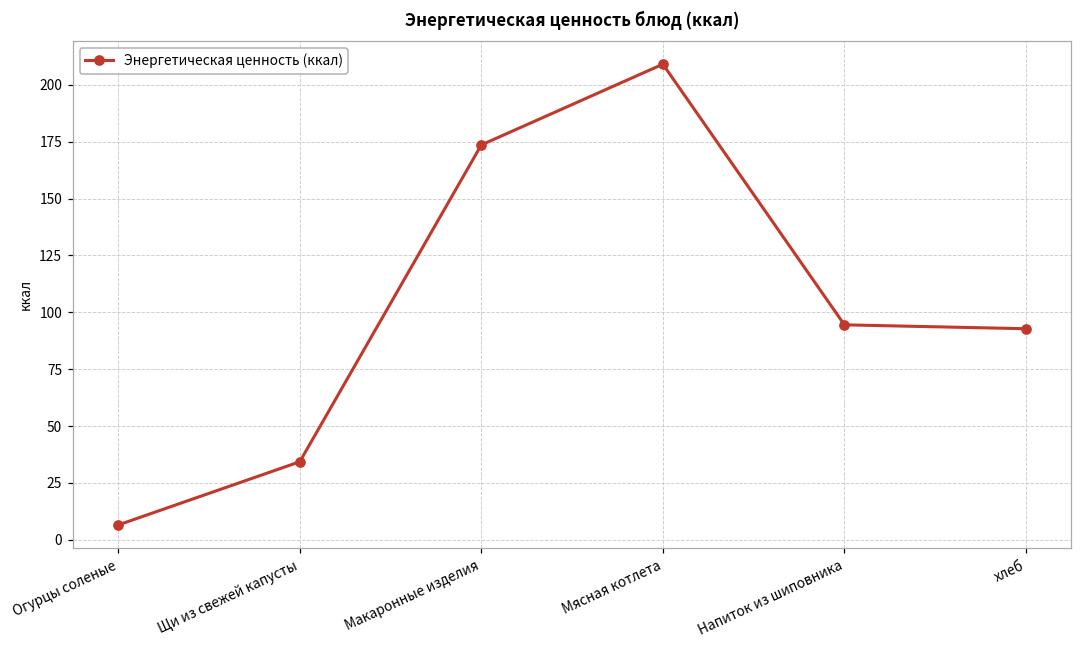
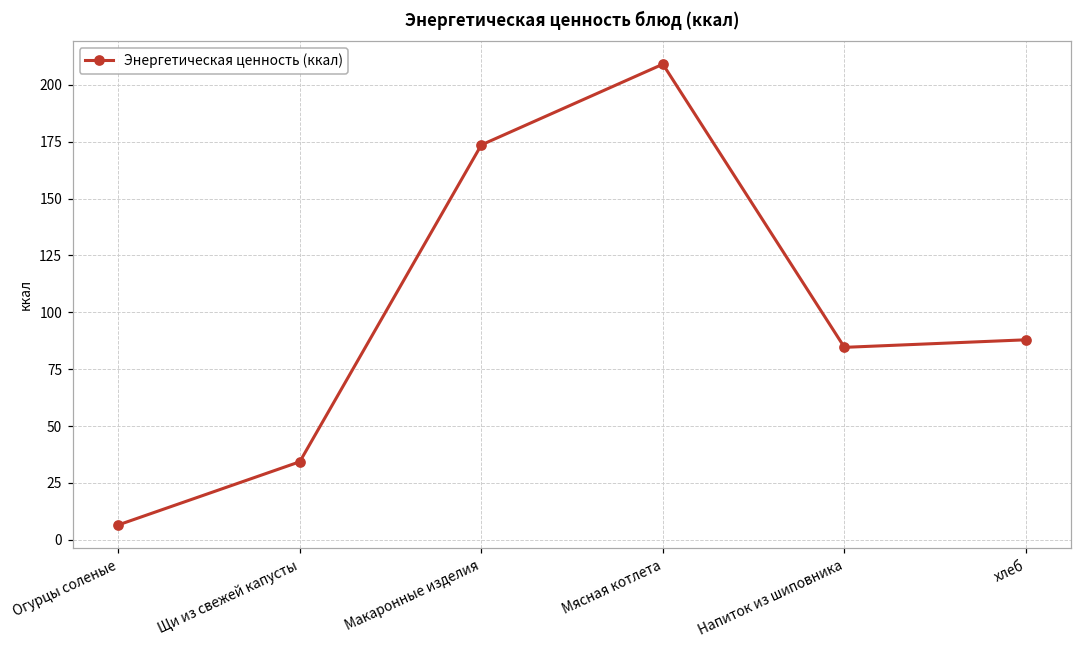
Напиток из шиповника: 95 -> 85
хлеб: 93 -> 88
